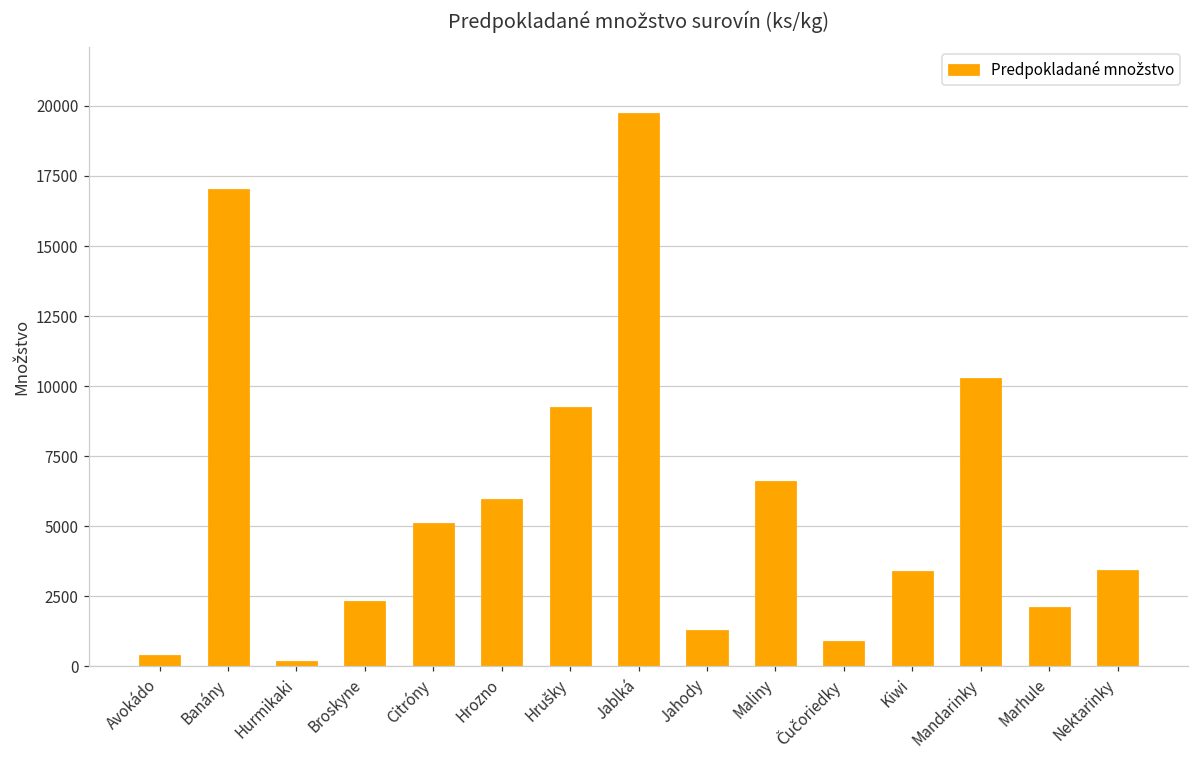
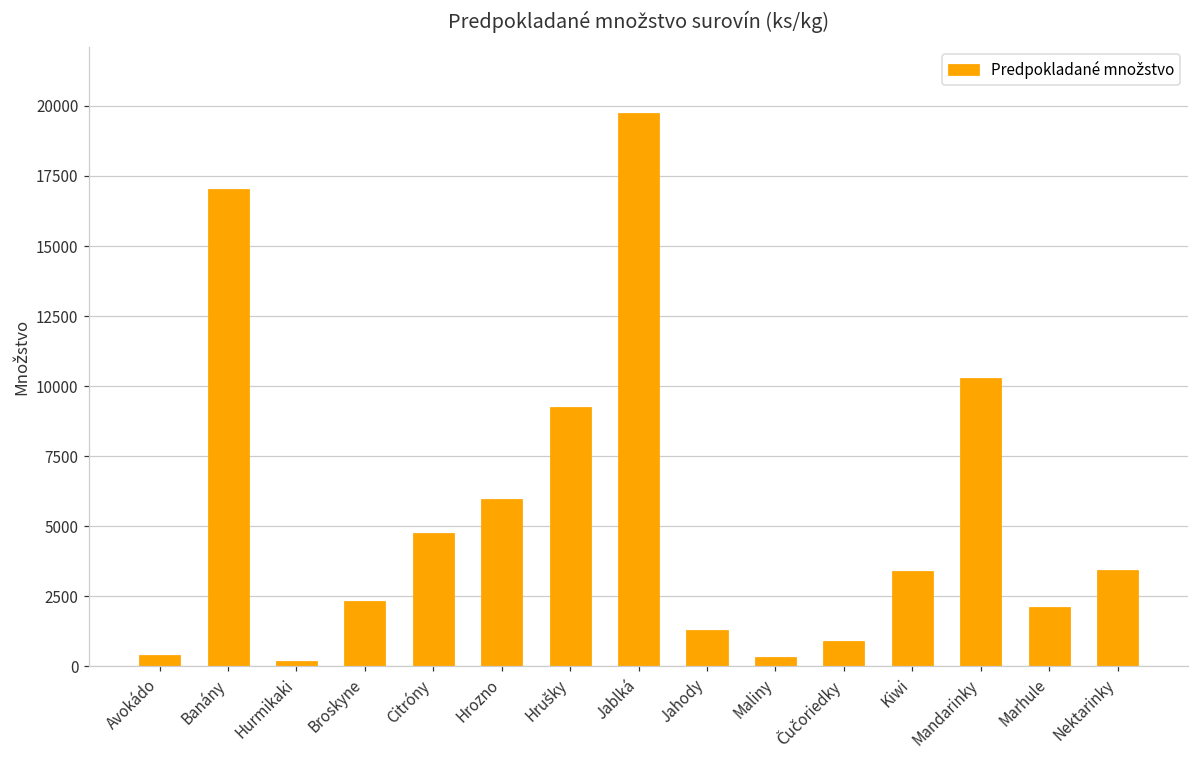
Citróny: 5100 -> 4800
Maliny: 6600 -> 300
